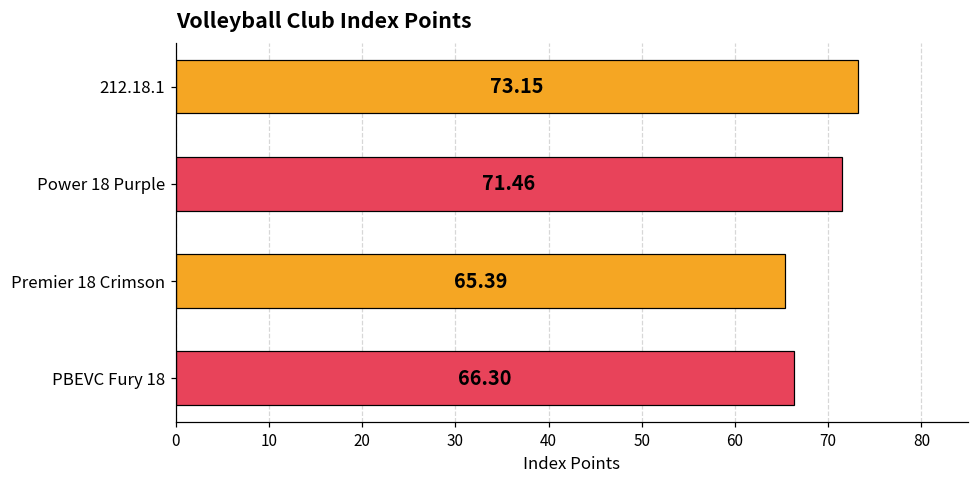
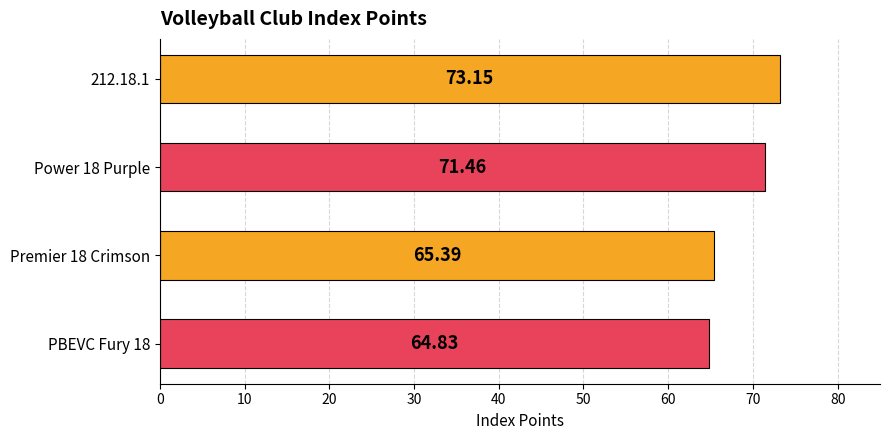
PBEVC Fury 18: 66.30 -> 64.83
